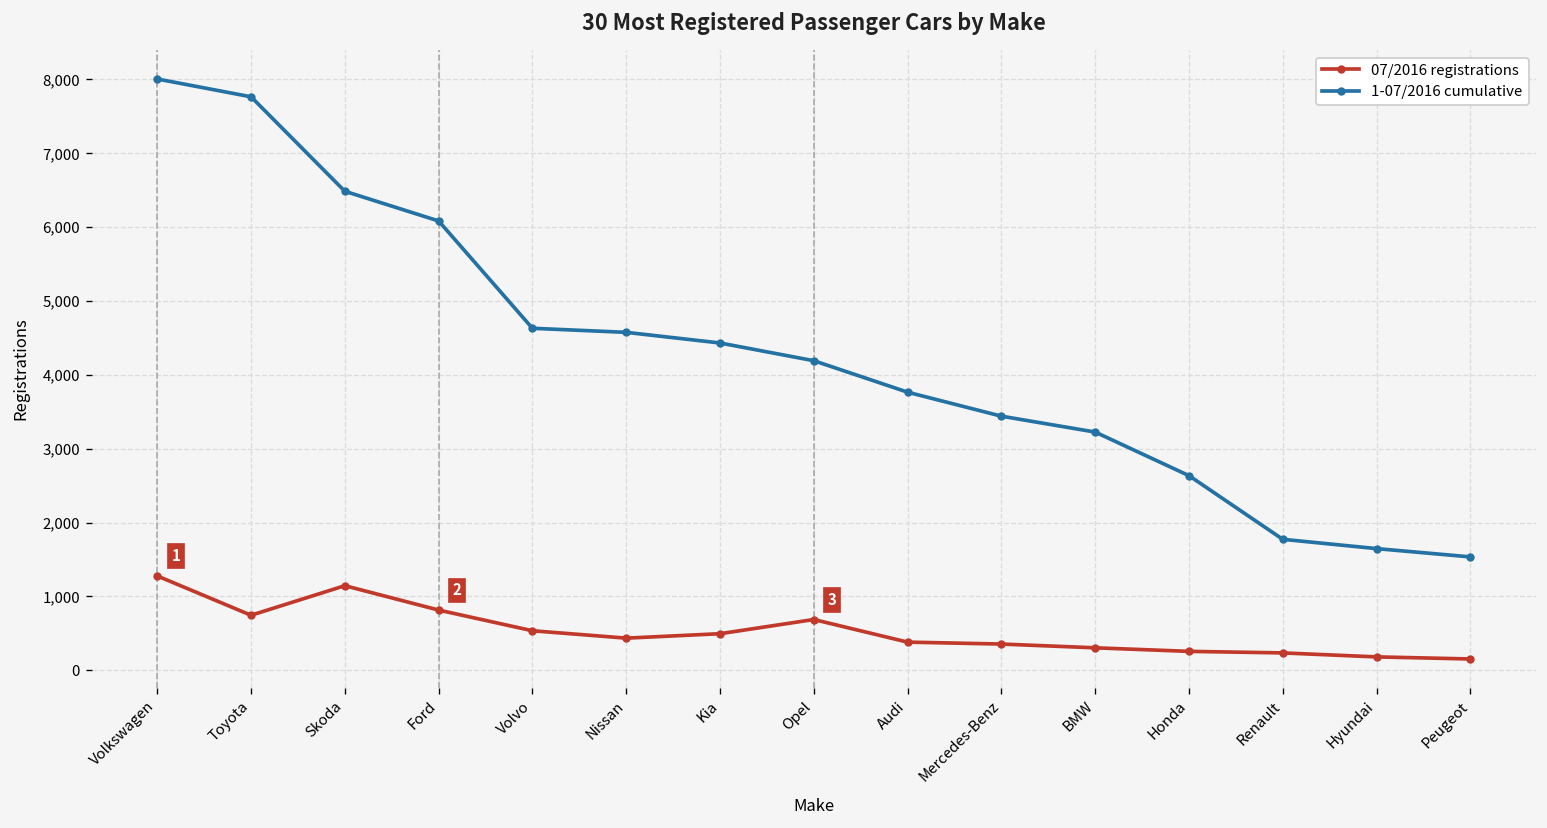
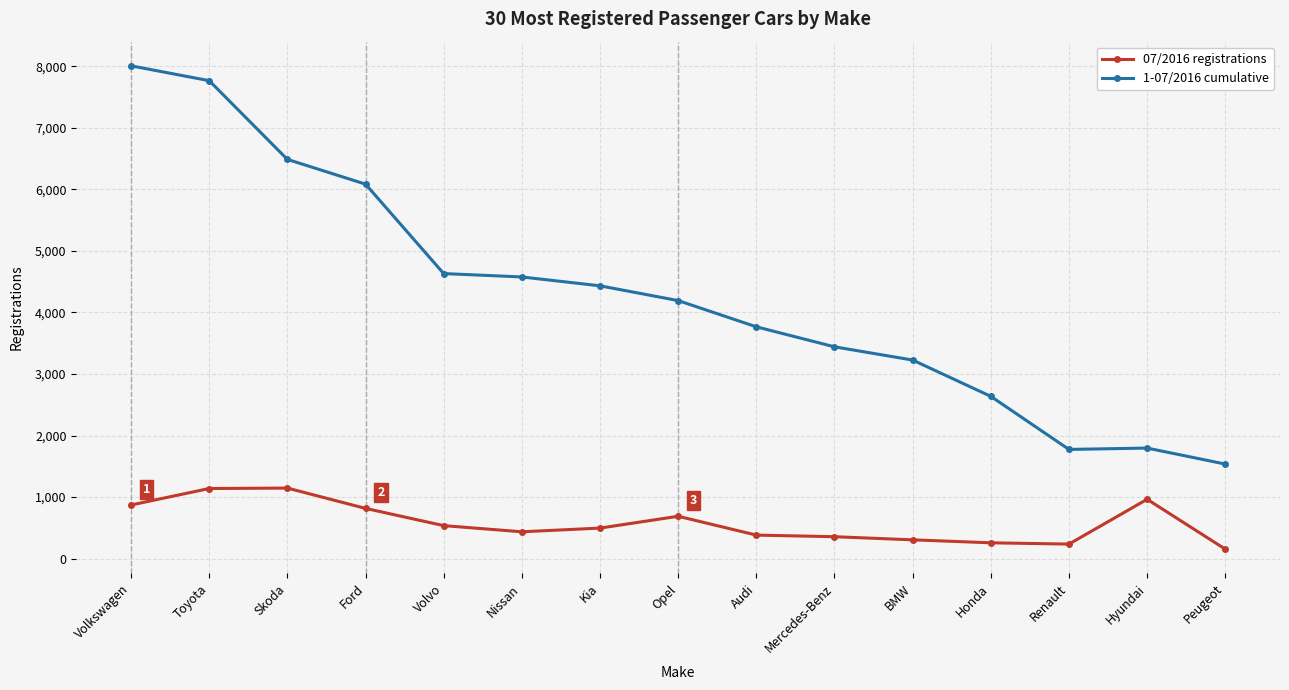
07/2016 registrations, Volkswagen: 1,300 -> 900
07/2016 registrations, Toyota: 700 -> 1,100
07/2016 registrations, Hyundai: 200 -> 1,000
1-07/2016 cumulative, Hyundai: 1,600 -> 1,800
